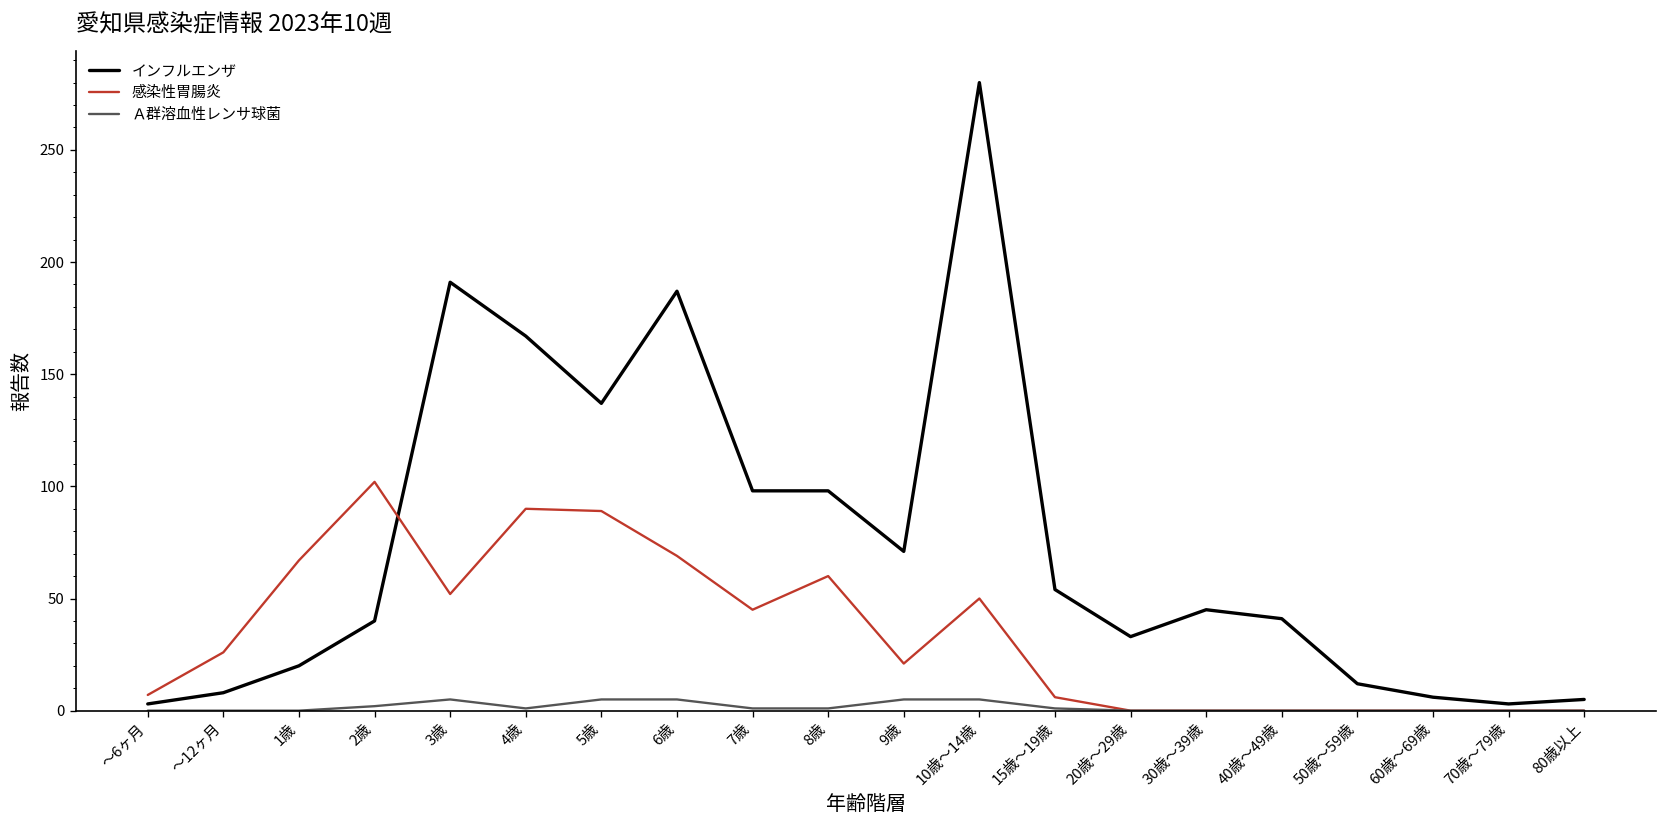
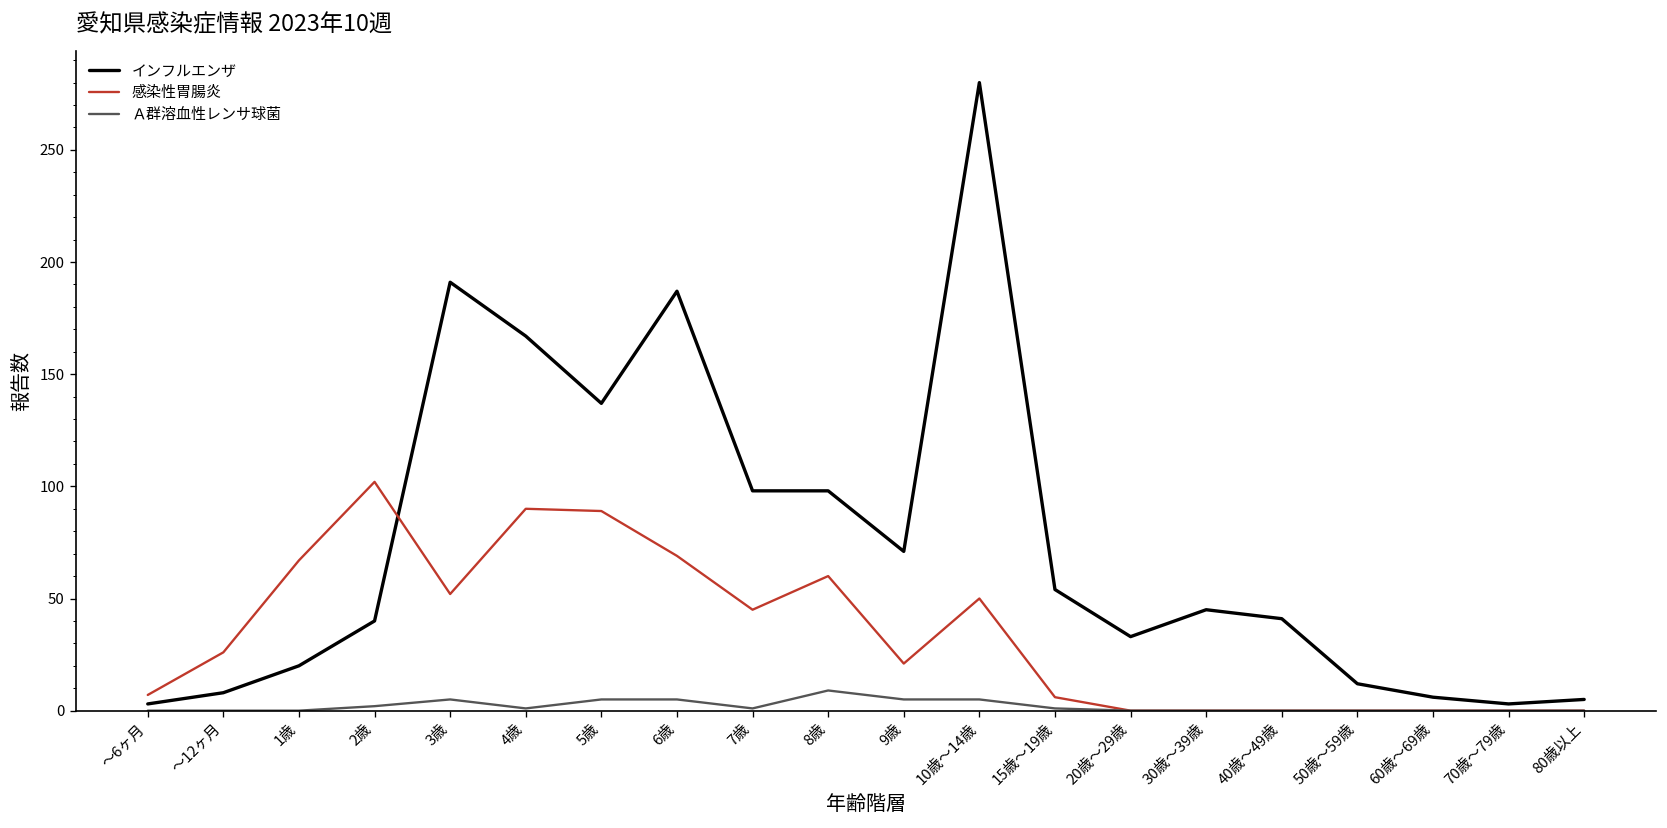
Ａ群溶血性レンサ球菌, 8歳: 1 -> 9
